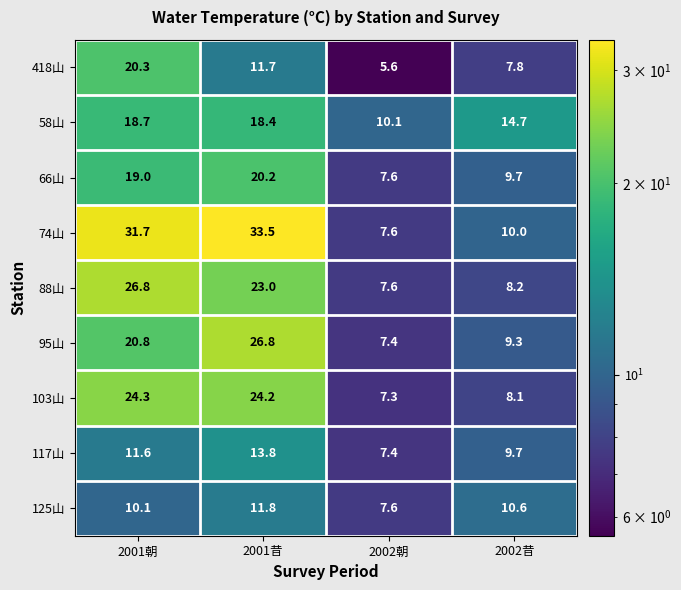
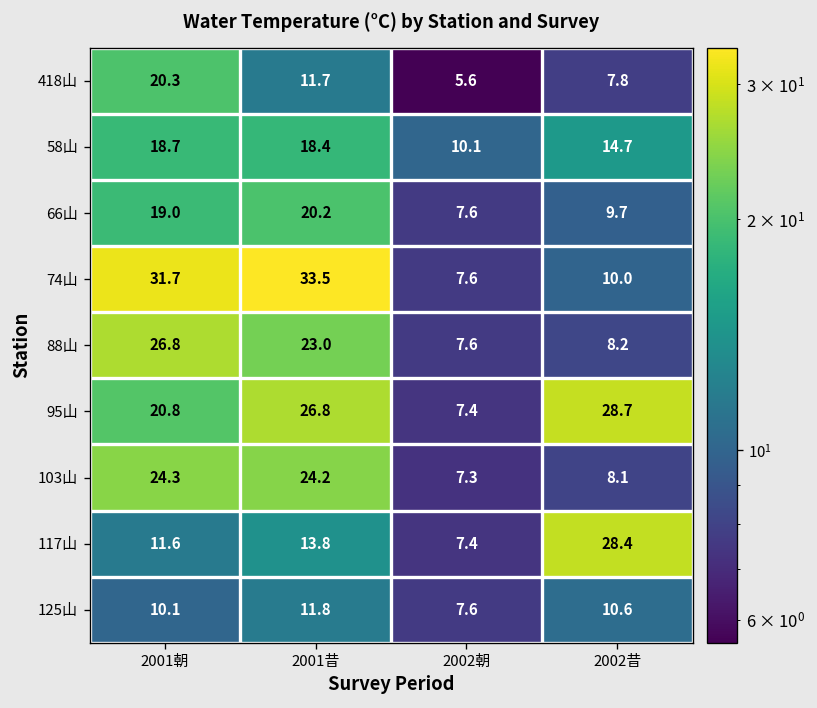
95山, 2002昔: 9.3 -> 28.7
117山, 2002昔: 9.7 -> 28.4
